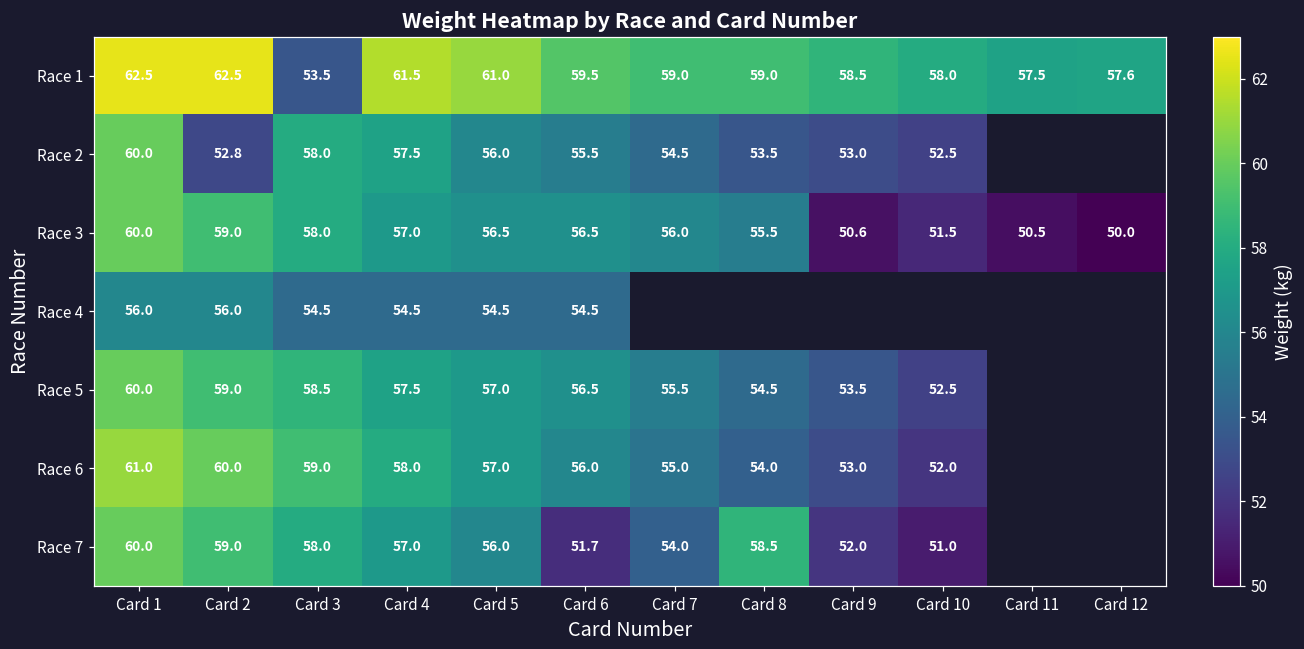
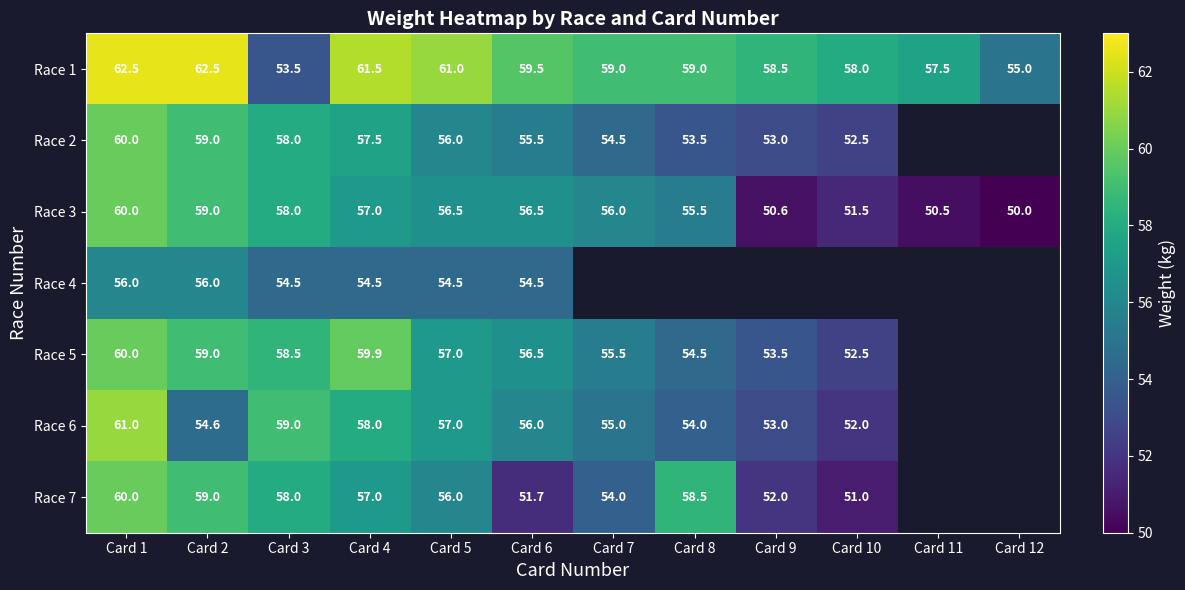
Race 1, Card 12: 57.6 -> 55.0
Race 2, Card 2: 52.8 -> 59.0
Race 5, Card 4: 57.5 -> 59.9
Race 6, Card 2: 60.0 -> 54.6
